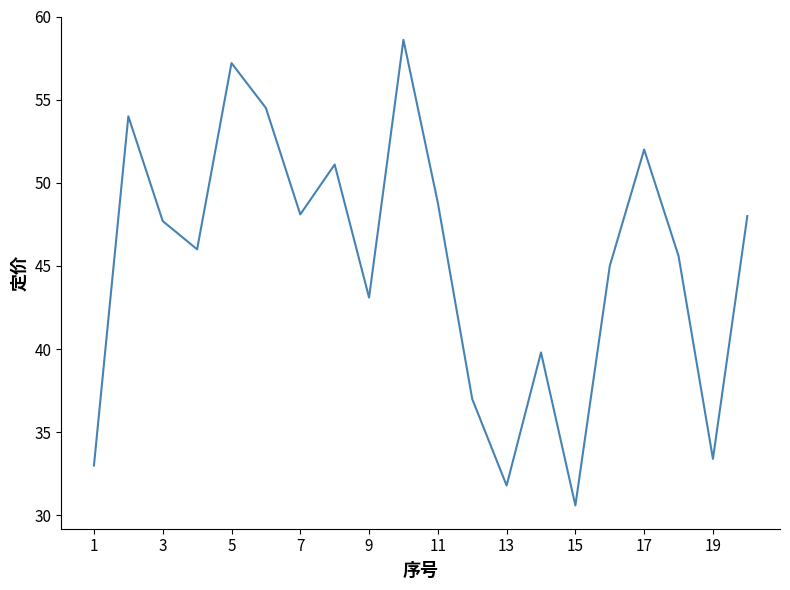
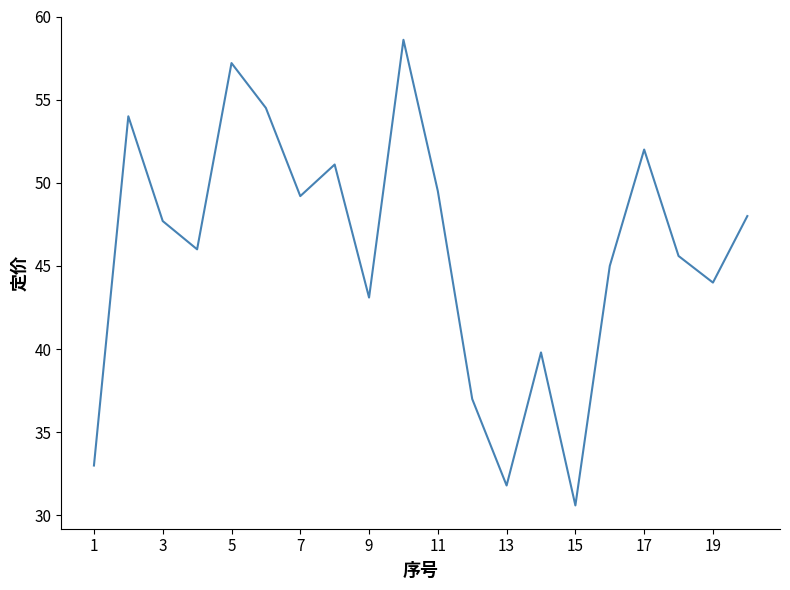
7: 48.1 -> 49.2
11: 48.8 -> 49.5
19: 33.4 -> 44.0
